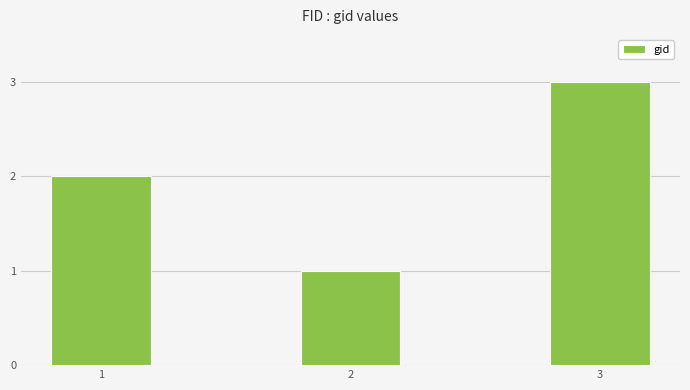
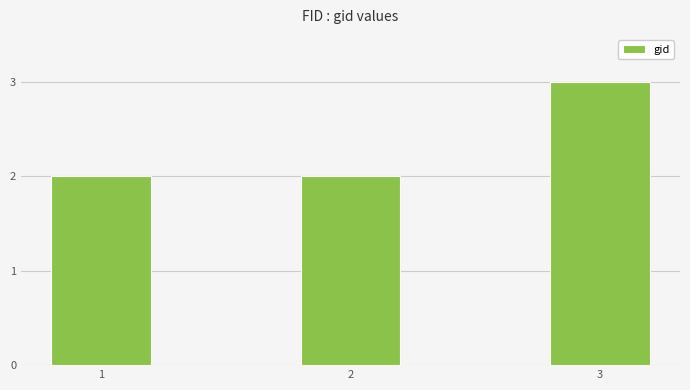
2: 1 -> 2
